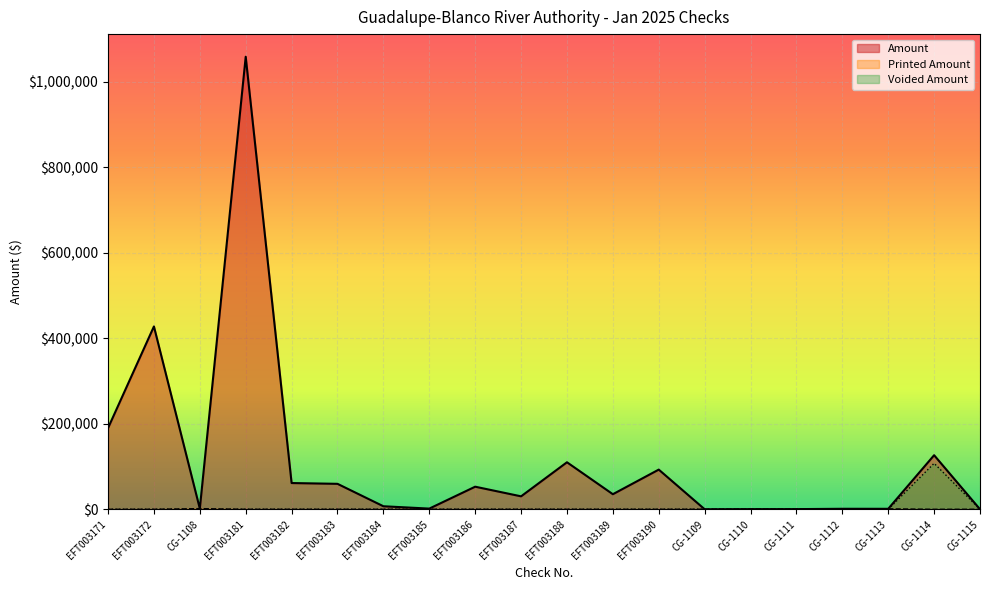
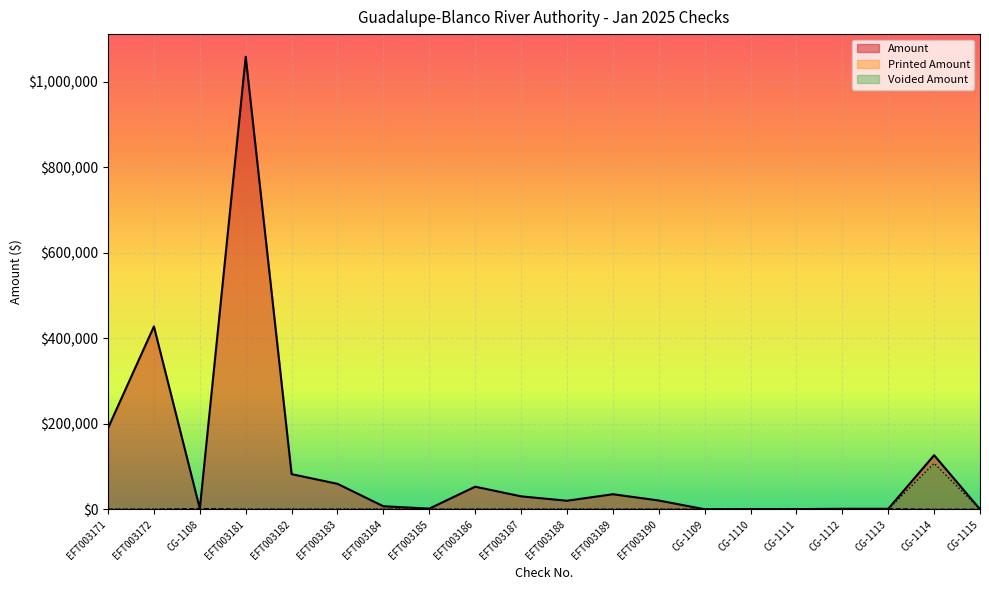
Amount, EFT003182: $60,000 -> $80,000
Amount, EFT003188: $110,000 -> $20,000
Amount, EFT003190: $90,000 -> $20,000
